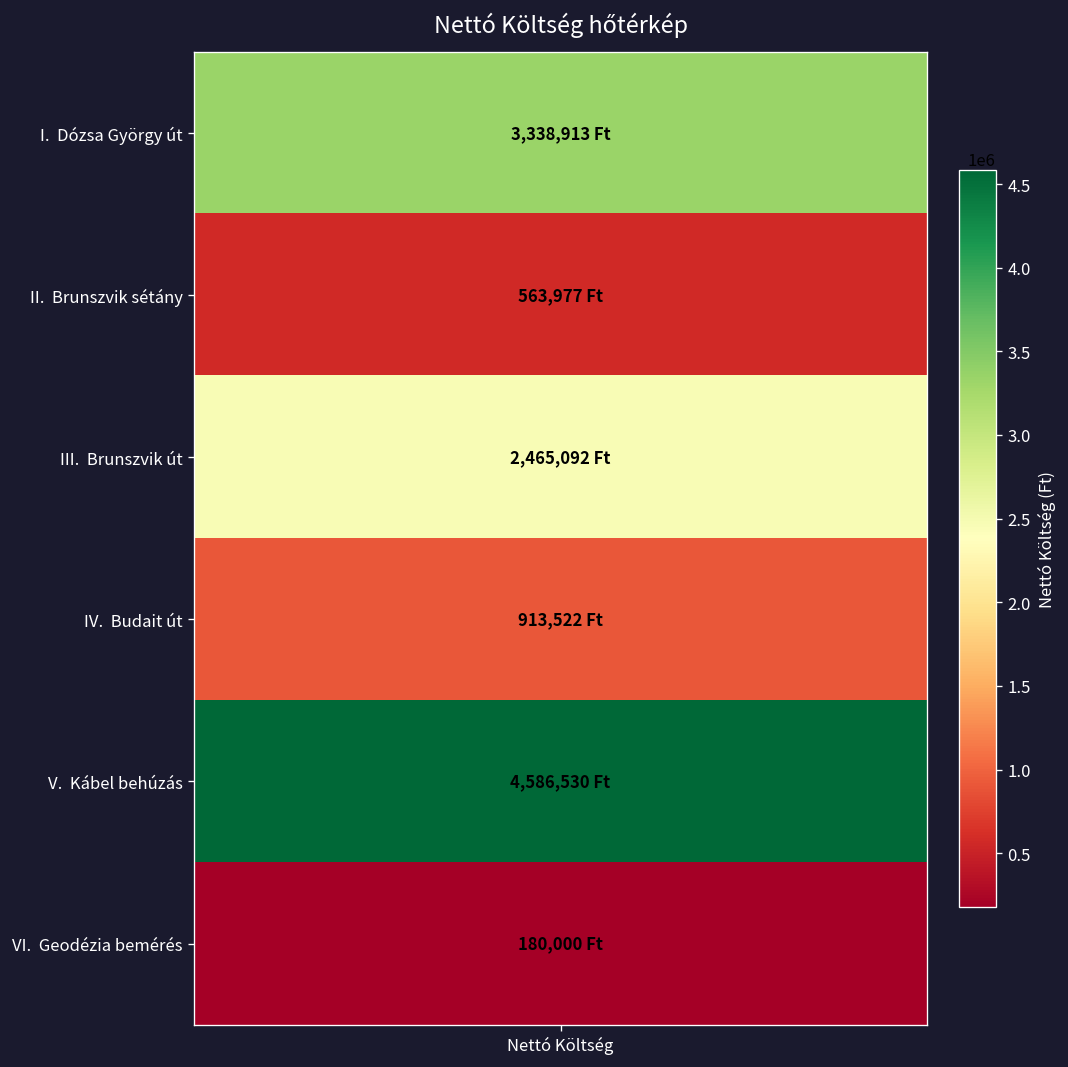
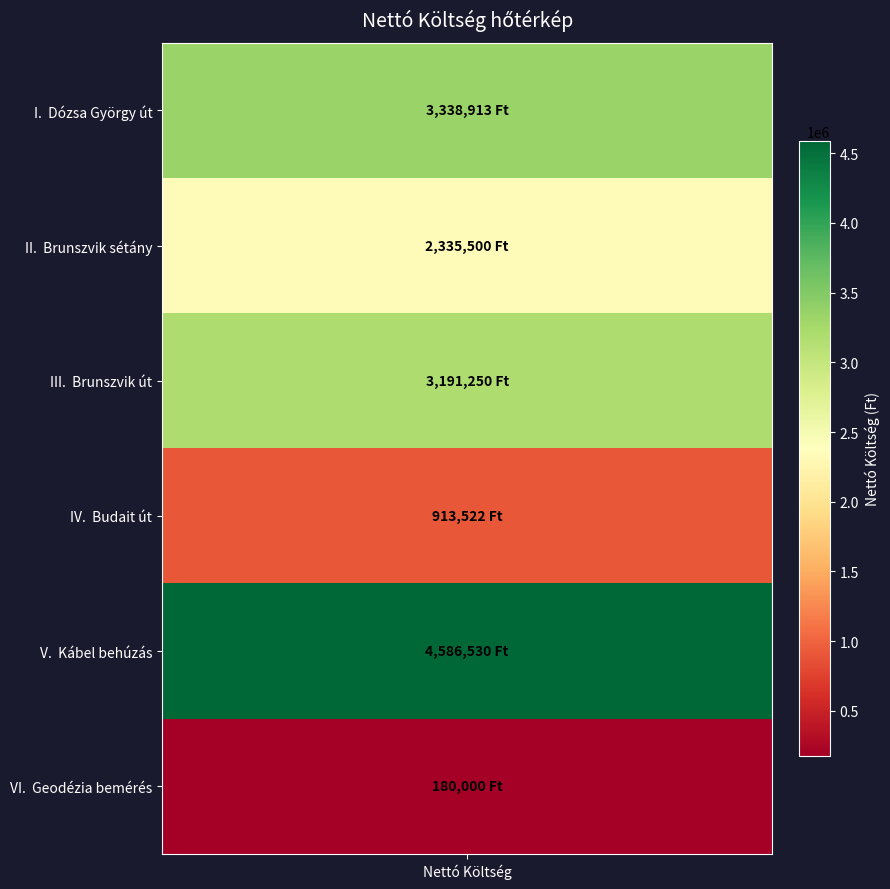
II. Brunszvik sétány, Nettó Költség: 563,977 -> 2,335,500
III. Brunszvik út, Nettó Költség: 2,465,092 -> 3,191,250
